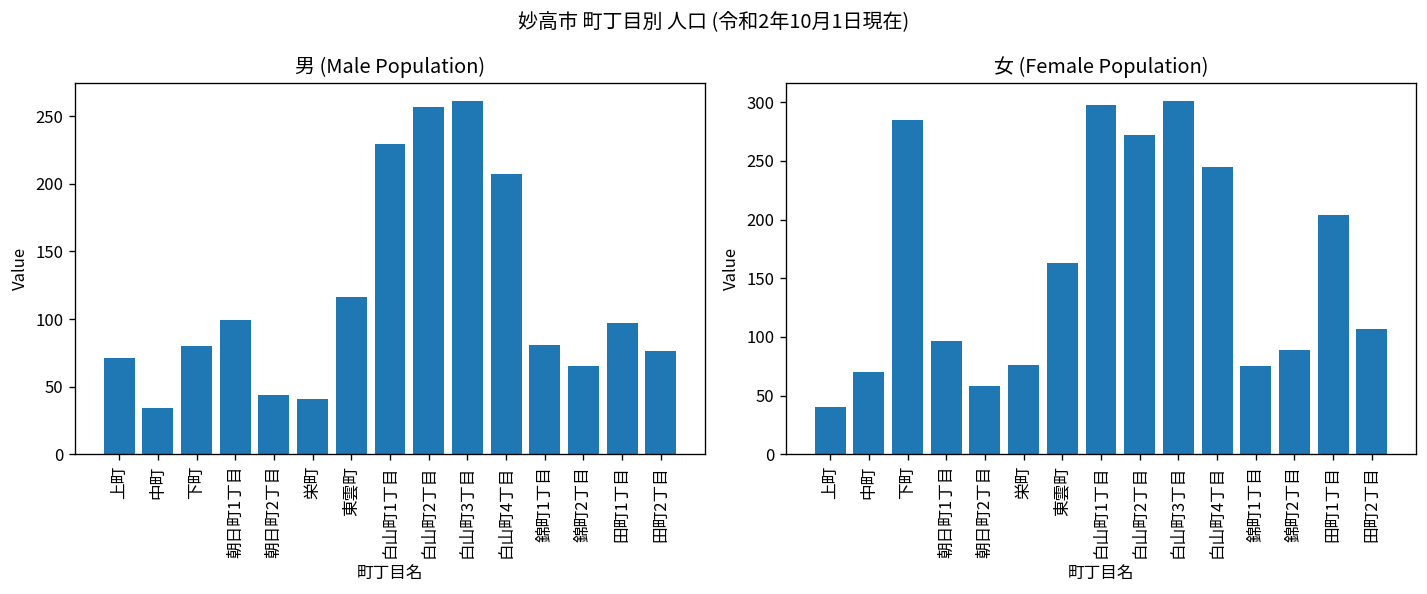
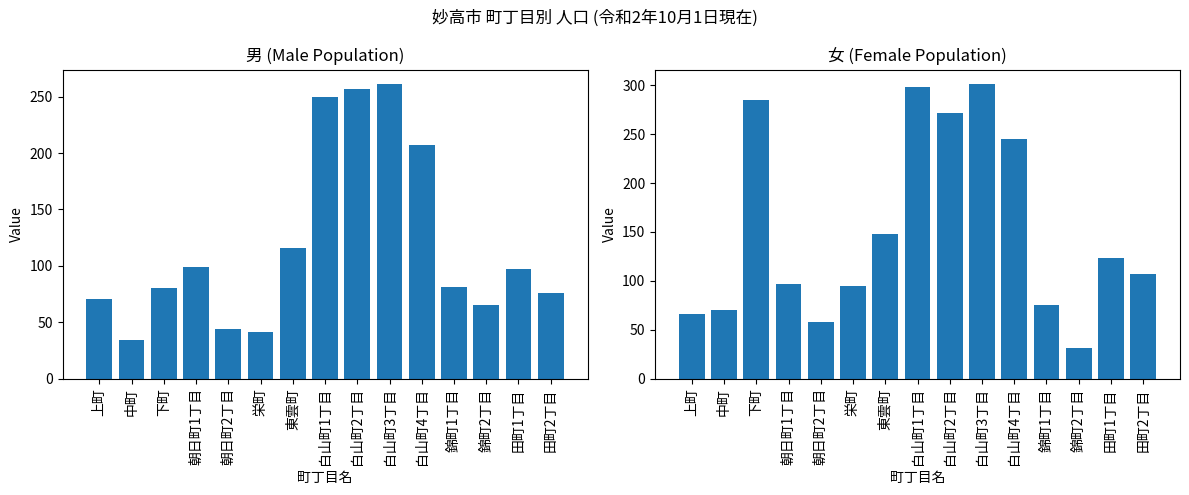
男 (Male Population), 白山町1丁目: 229 -> 250
女 (Female Population), 上町: 40 -> 70
女 (Female Population), 栄町: 80 -> 100
女 (Female Population), 東雲町: 160 -> 150
女 (Female Population), 錦町2丁目: 90 -> 30
女 (Female Population), 田町1丁目: 200 -> 120
